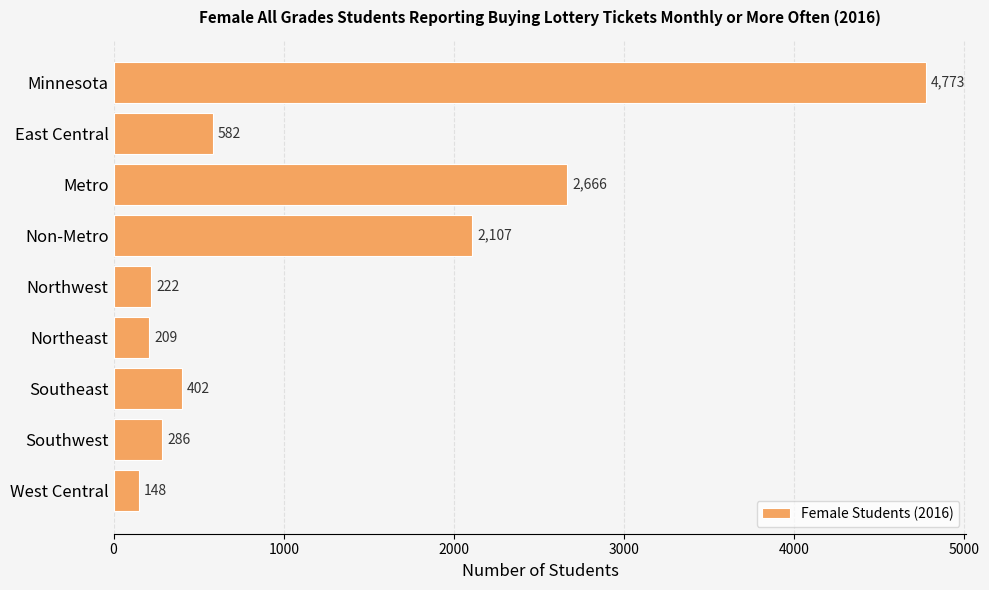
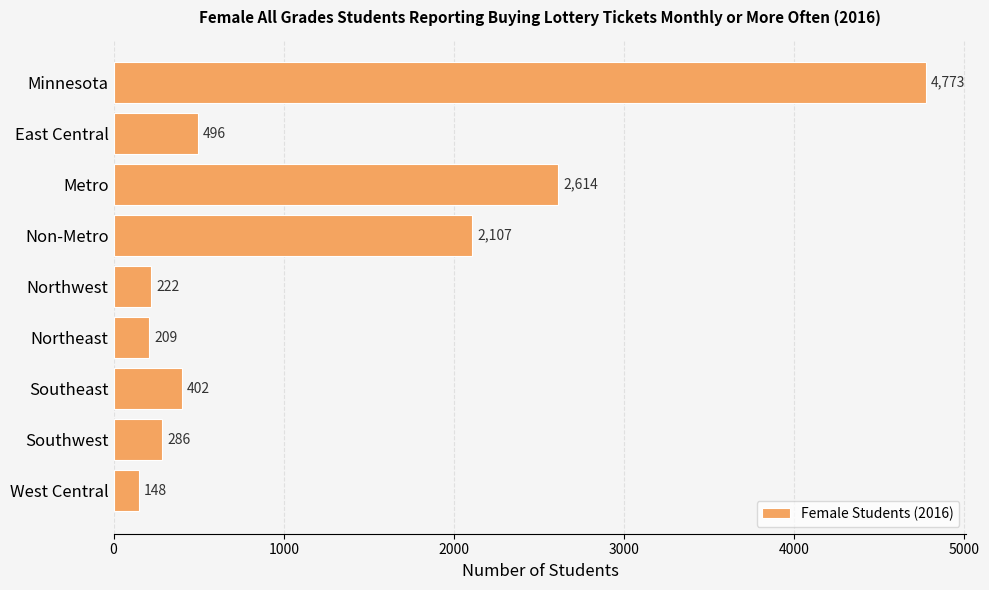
East Central: 582 -> 496
Metro: 2,666 -> 2,614
